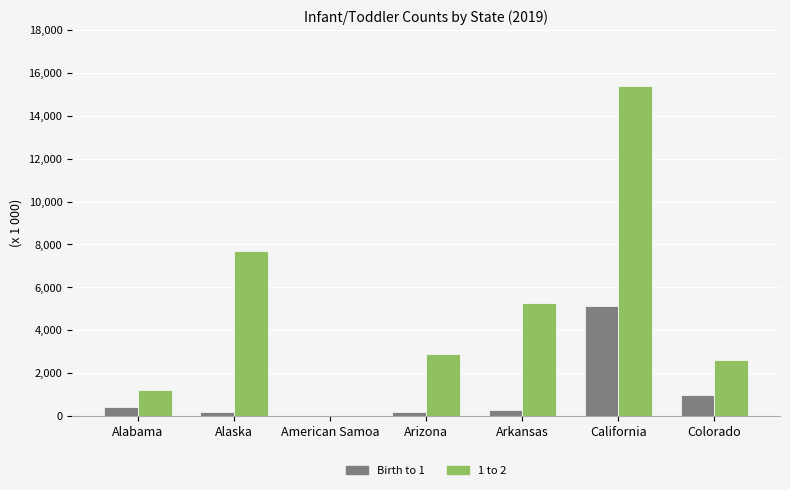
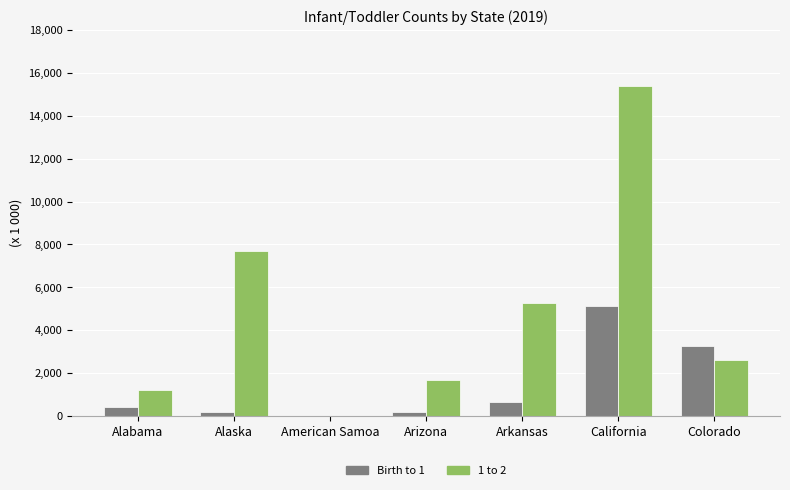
1 to 2, Arizona: 2,900 -> 1,700
Birth to 1, Arkansas: 300 -> 700
Birth to 1, Colorado: 1,000 -> 3,300
